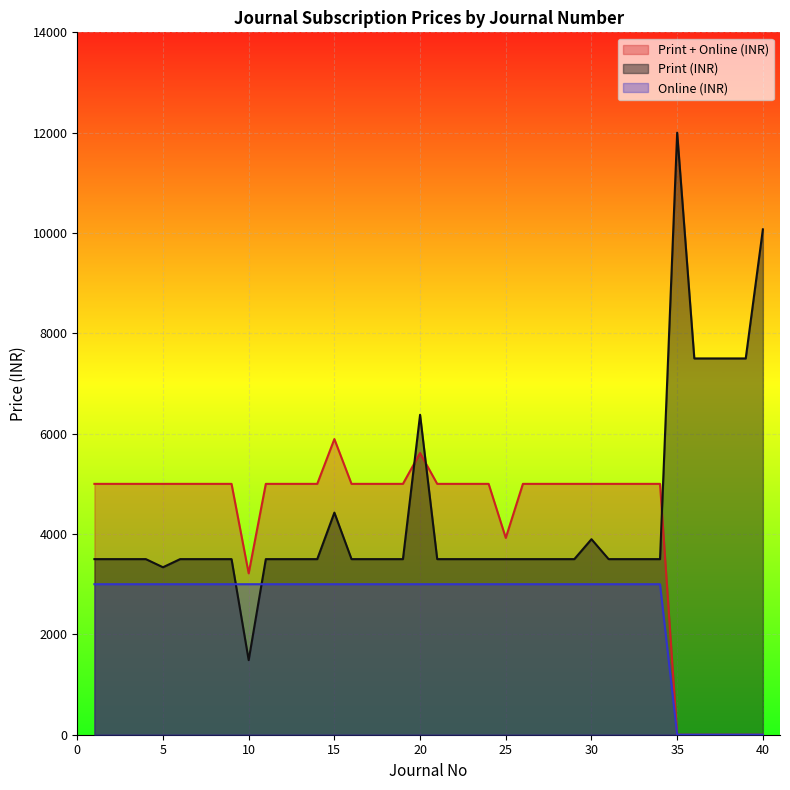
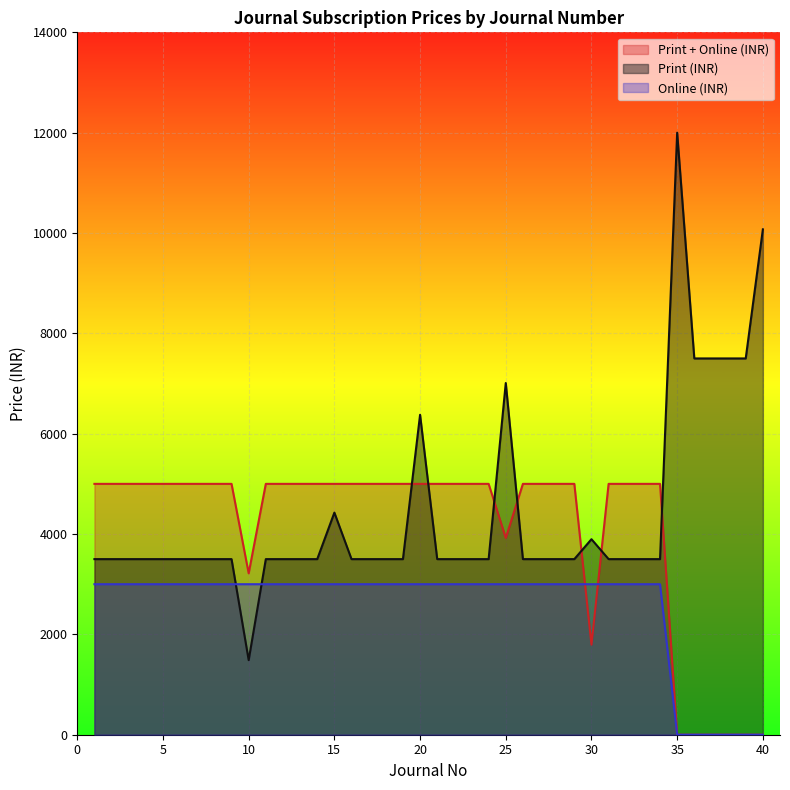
Print (INR), 5: 3300 -> 3500
Print + Online (INR), 15: 5900 -> 5000
Print + Online (INR), 20: 5600 -> 5000
Print (INR), 25: 3500 -> 7000
Print + Online (INR), 30: 5000 -> 1800
